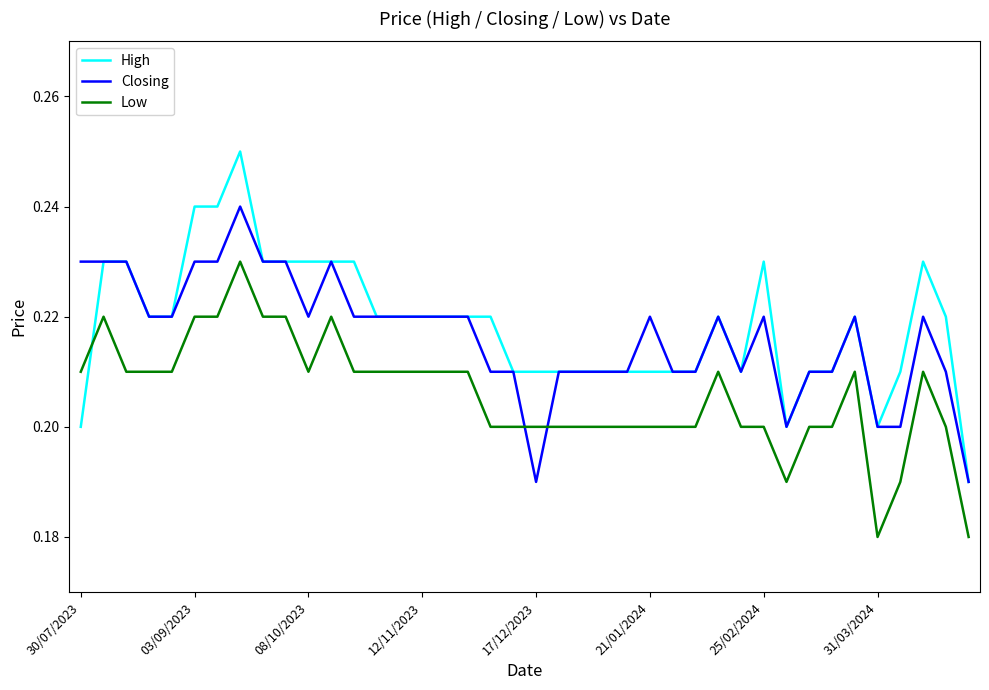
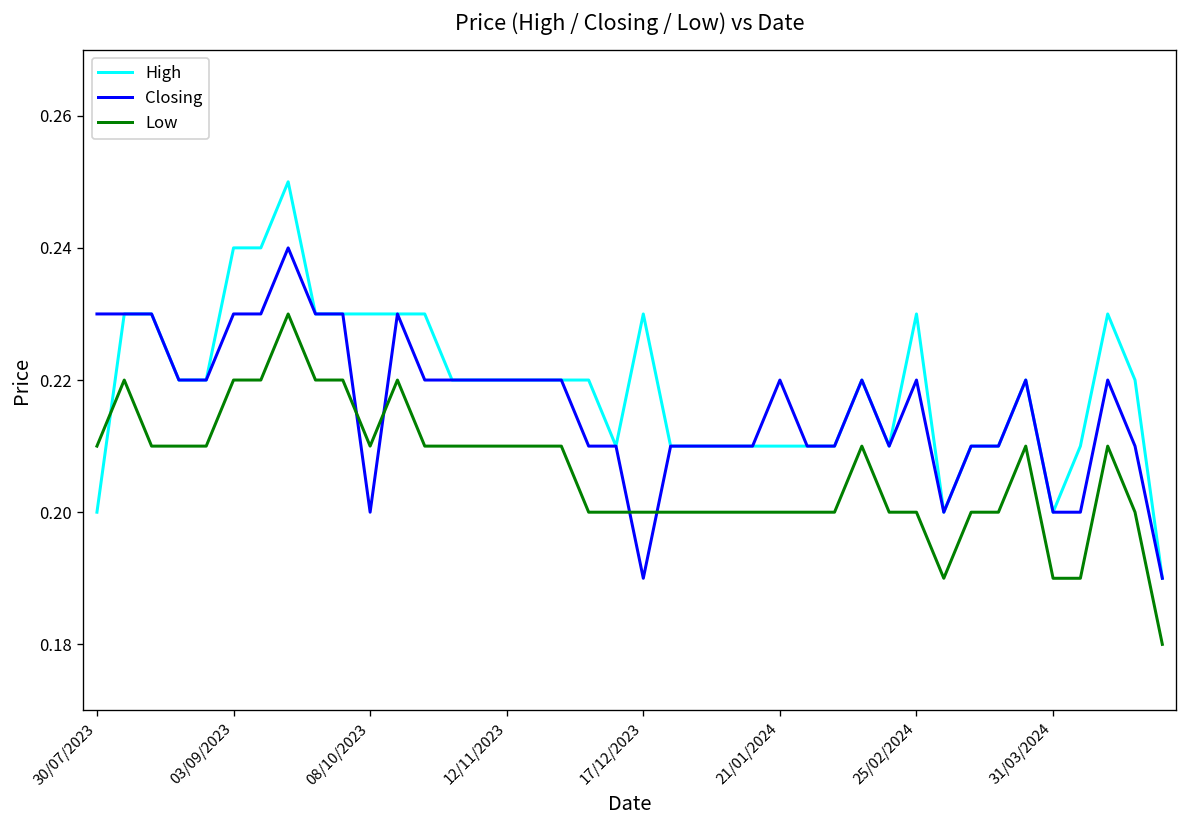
Closing, 08/10/2023: 0.22 -> 0.20
High, 17/12/2023: 0.21 -> 0.23
Low, 31/03/2024: 0.18 -> 0.19
